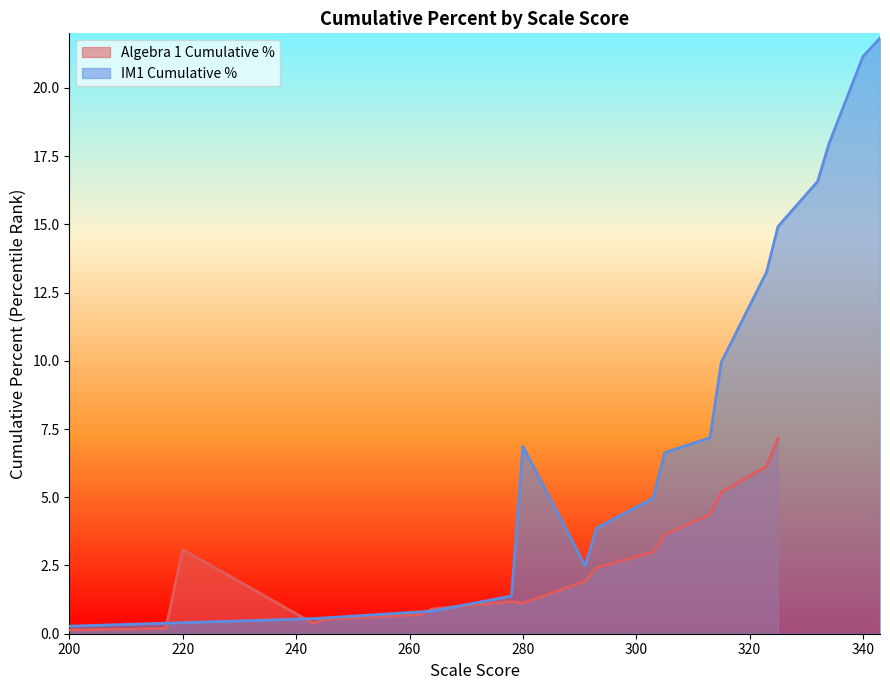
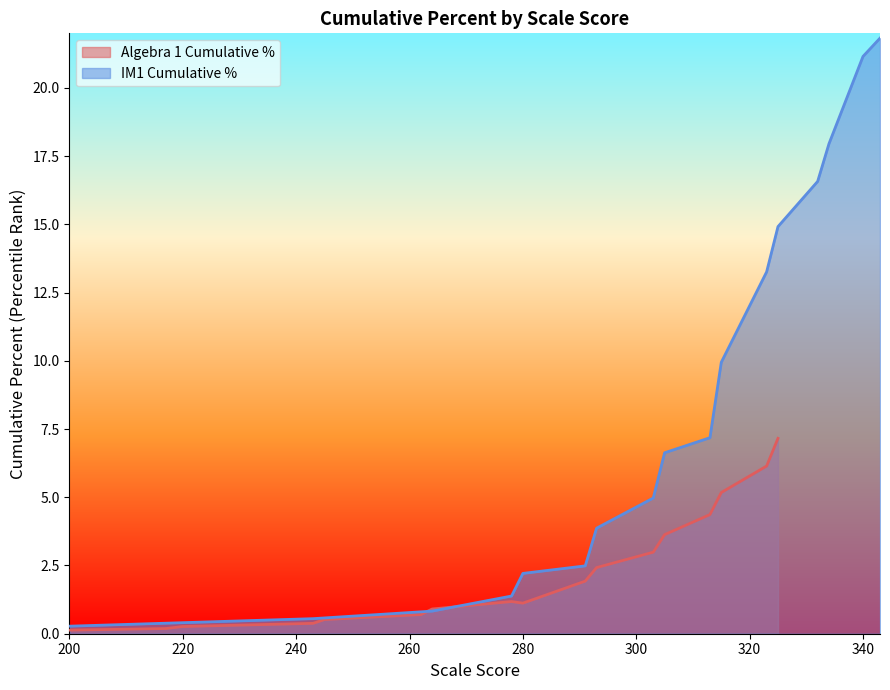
Algebra 1 Cumulative %, 220: 3.1 -> 0.3
IM1 Cumulative %, 280: 6.9 -> 2.2
